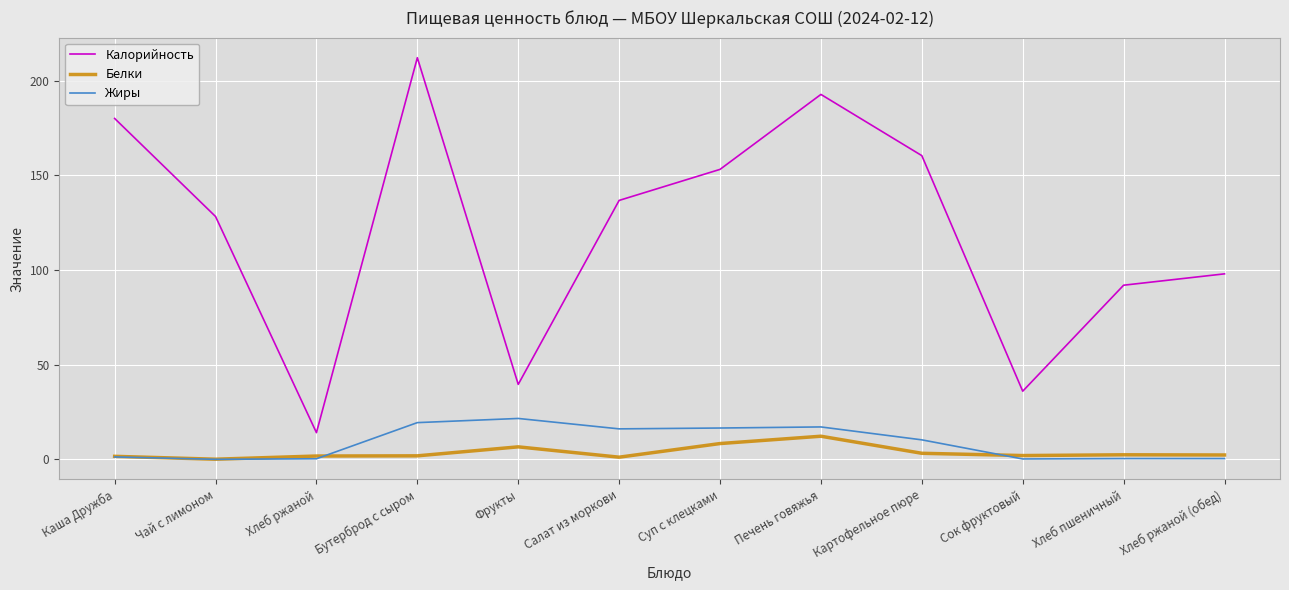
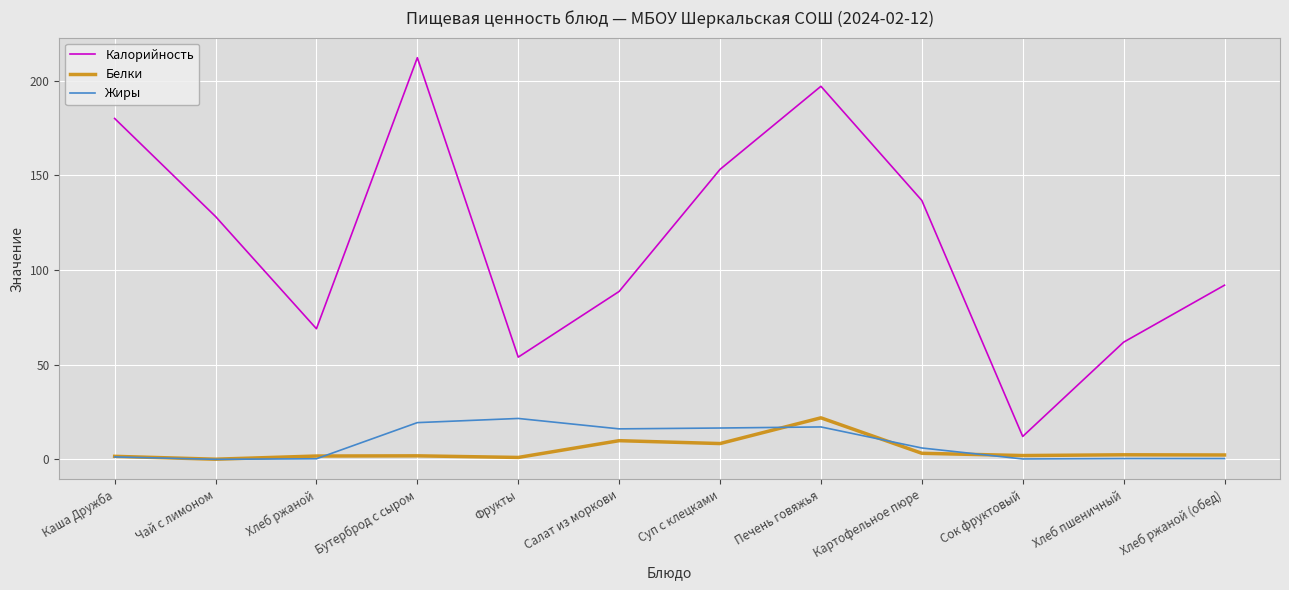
Калорийность, Хлеб ржаной: 14 -> 69
Калорийность, Фрукты: 40 -> 54
Белки, Фрукты: 7 -> 1
Калорийность, Салат из моркови: 137 -> 89
Белки, Салат из моркови: 1 -> 10
Калорийность, Печень говяжья: 193 -> 197
Белки, Печень говяжья: 12 -> 22
Калорийность, Картофельное пюре: 160 -> 137
Жиры, Картофельное пюре: 10 -> 6
Калорийность, Сок фруктовый: 36 -> 12
Калорийность, Хлеб пшеничный: 92 -> 62
Калорийность, Хлеб ржаной (обед): 98 -> 92
